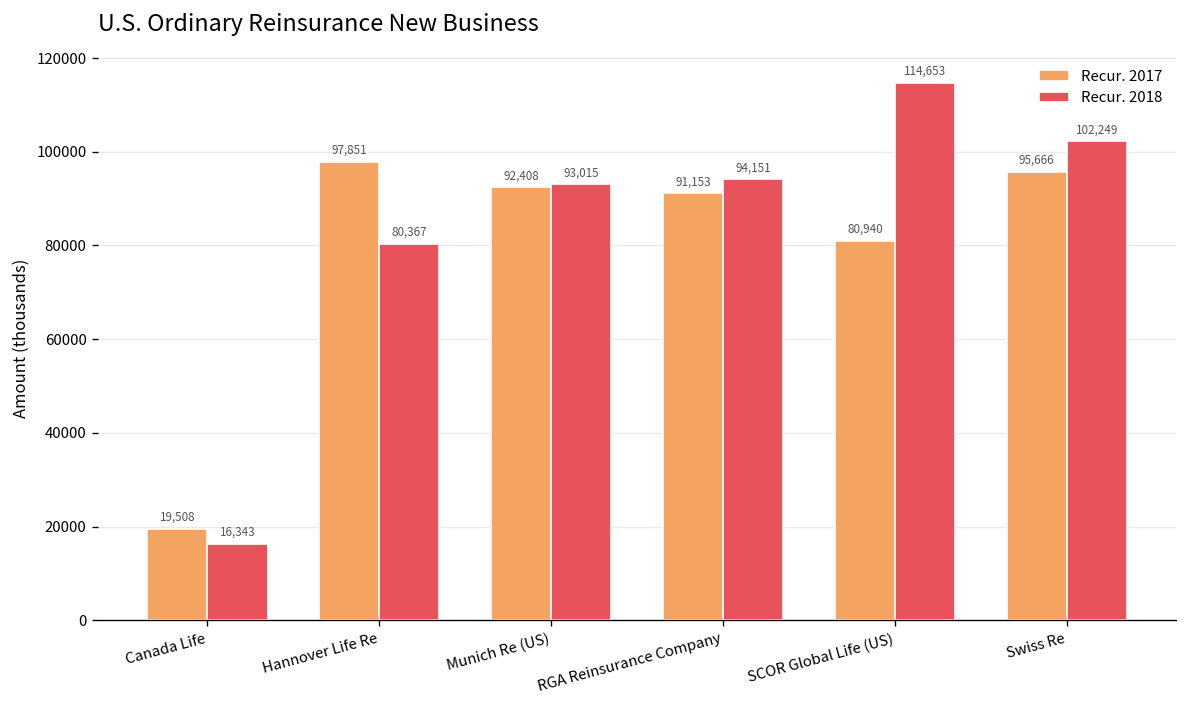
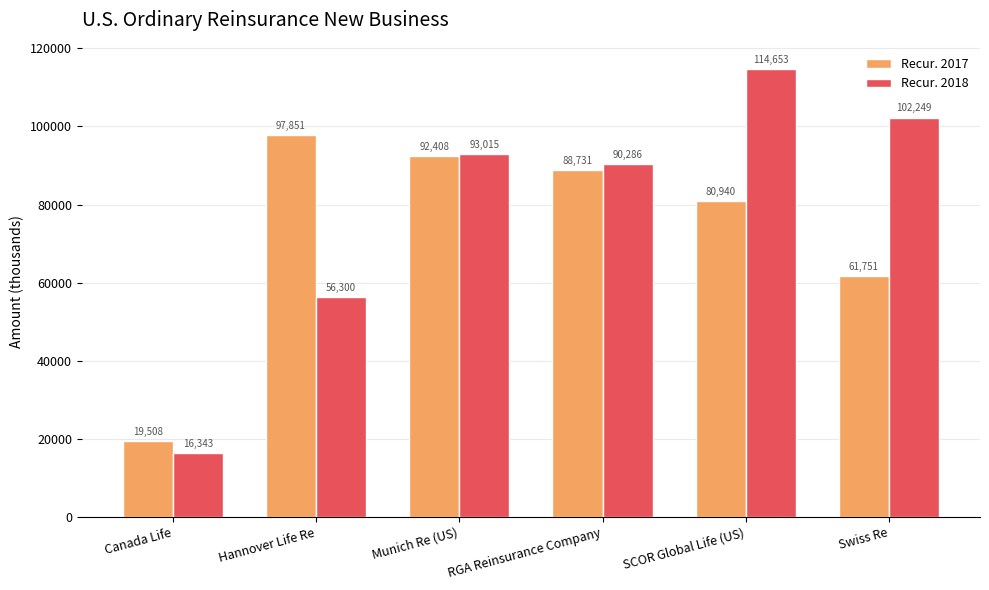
Recur. 2018, Hannover Life Re: 80,367 -> 56,300
Recur. 2017, RGA Reinsurance Company: 91,153 -> 88,731
Recur. 2018, RGA Reinsurance Company: 94,151 -> 90,286
Recur. 2017, Swiss Re: 95,666 -> 61,751
